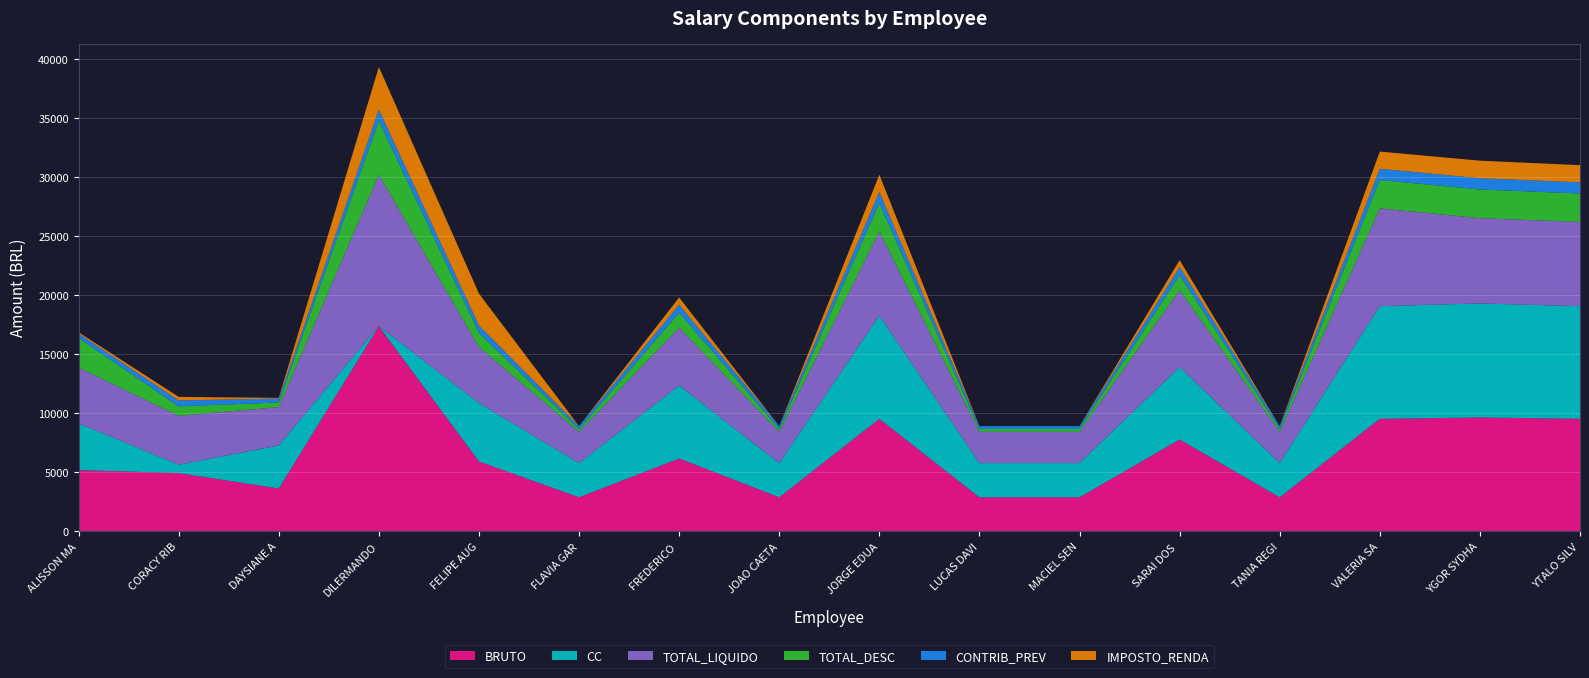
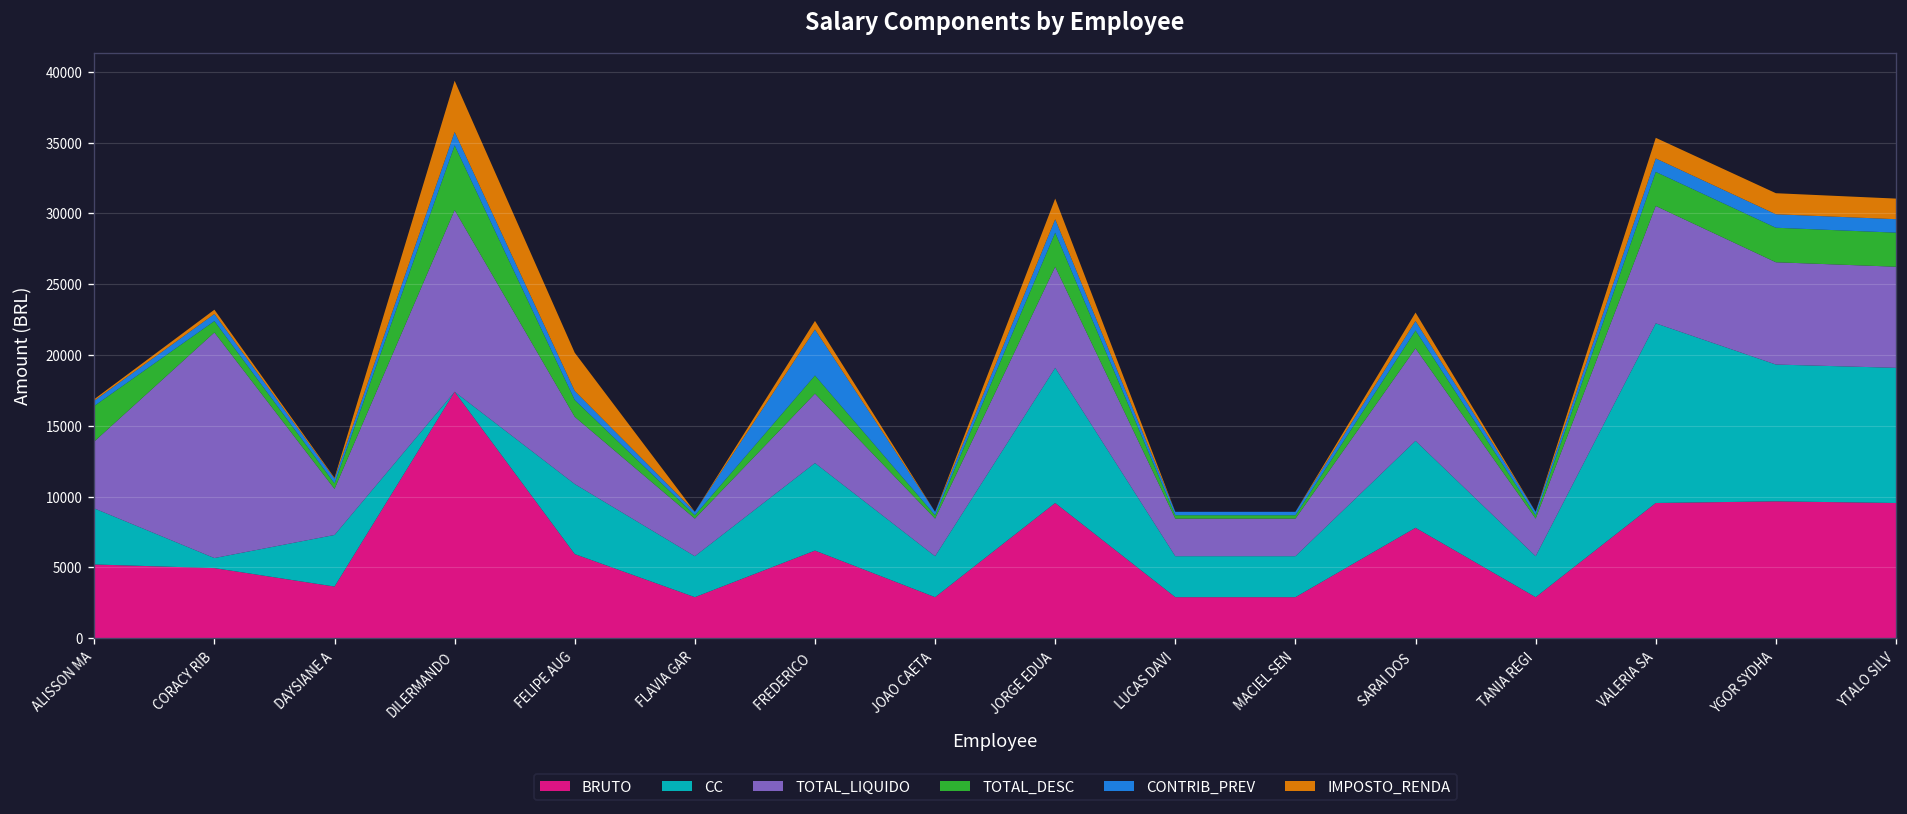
TOTAL_LIQUIDO, CORACY RIB: 4100 -> 15900
CONTRIB_PREV, FREDERICO: 700 -> 3200
CC, JORGE EDUA: 8700 -> 9500
CC, VALERIA SA: 9500 -> 12700
